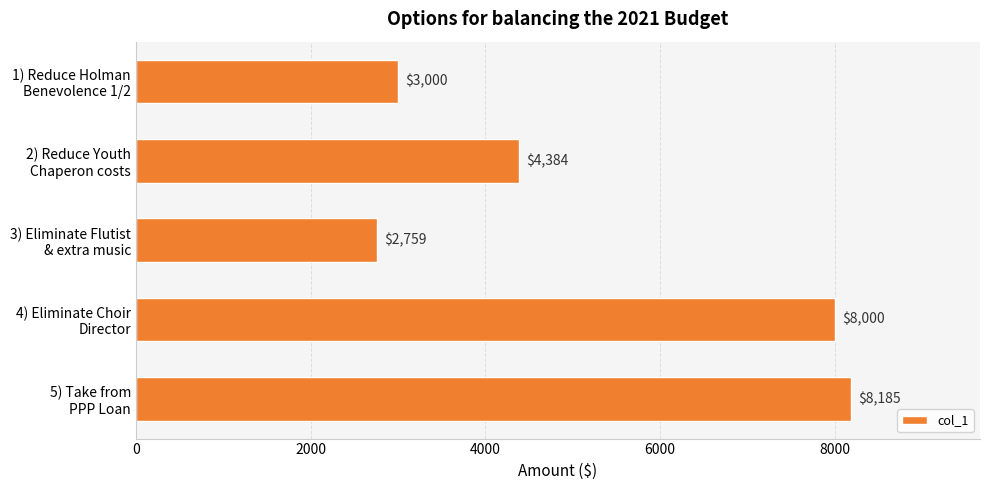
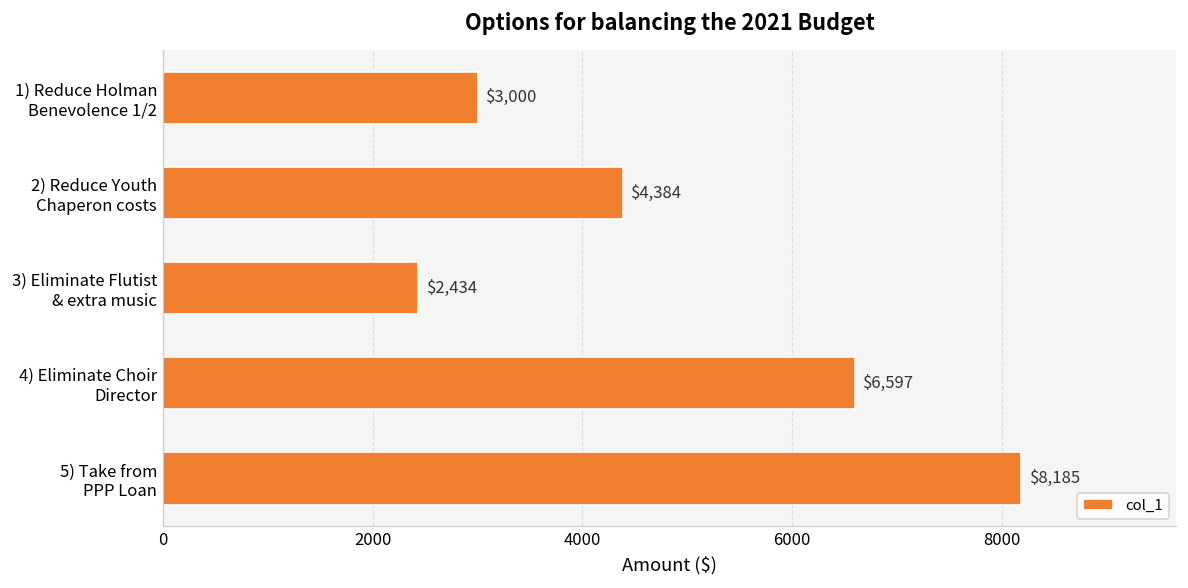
3) Eliminate Flutist & extra music: $2,759 -> $2,434
4) Eliminate Choir Director: $8,000 -> $6,597
